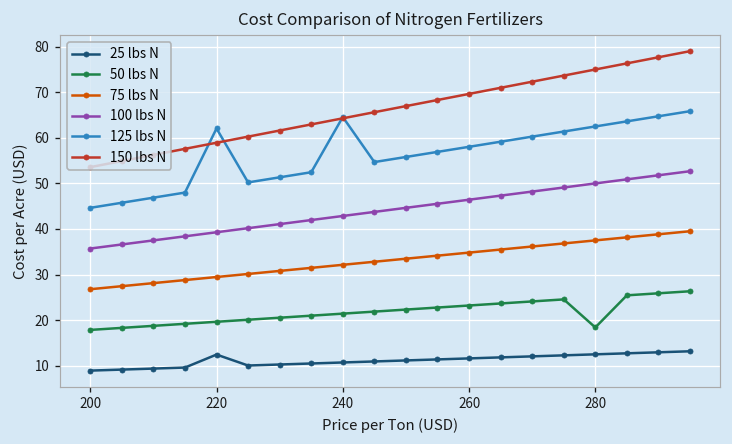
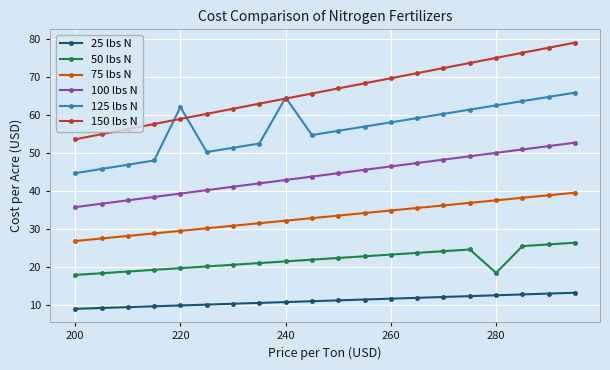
25 lbs N, 220: 12 -> 10
